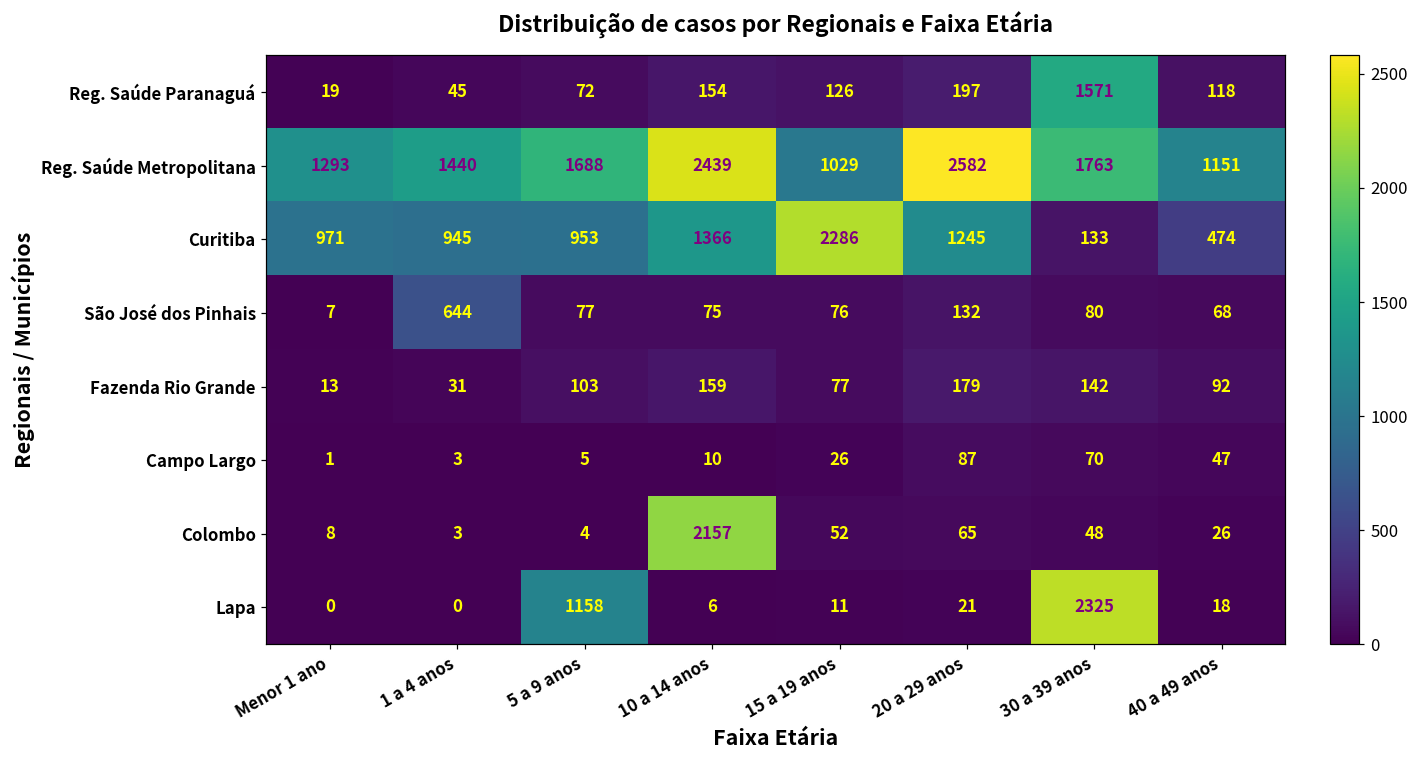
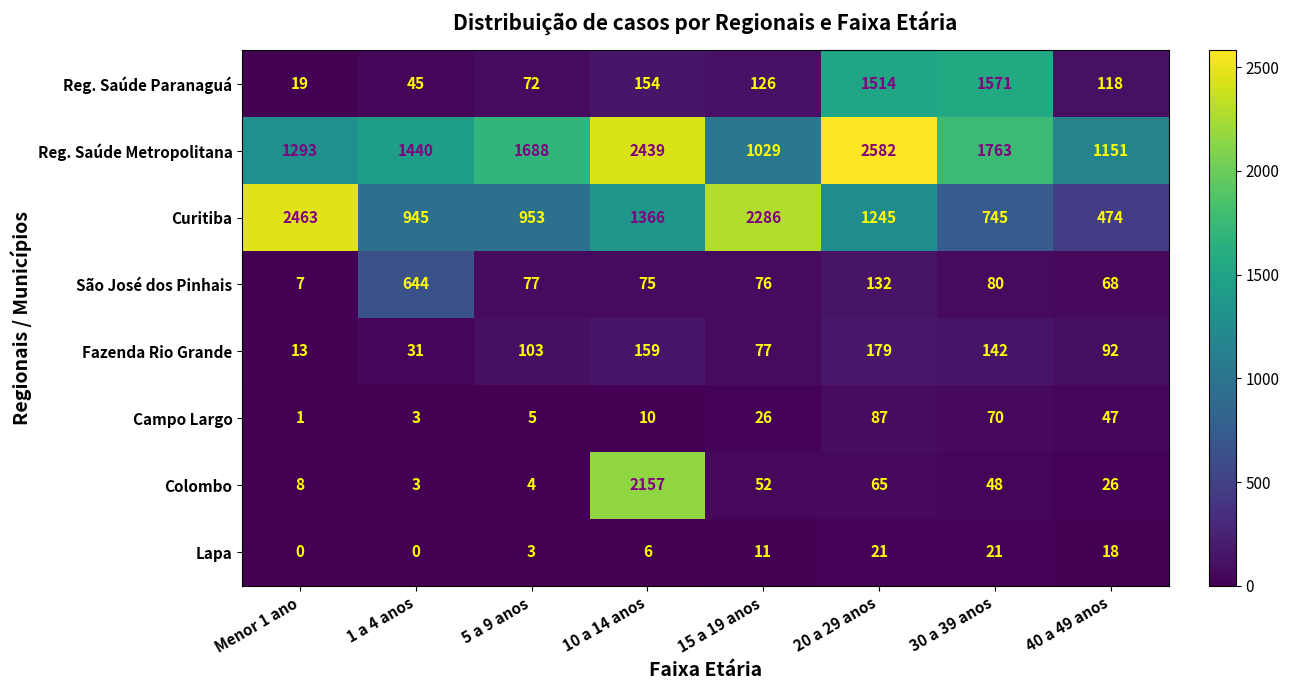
Reg. Saúde Paranaguá, 20 a 29 anos: 197 -> 1514
Curitiba, Menor 1 ano: 971 -> 2463
Curitiba, 30 a 39 anos: 133 -> 745
Lapa, 5 a 9 anos: 1158 -> 3
Lapa, 30 a 39 anos: 2325 -> 21
